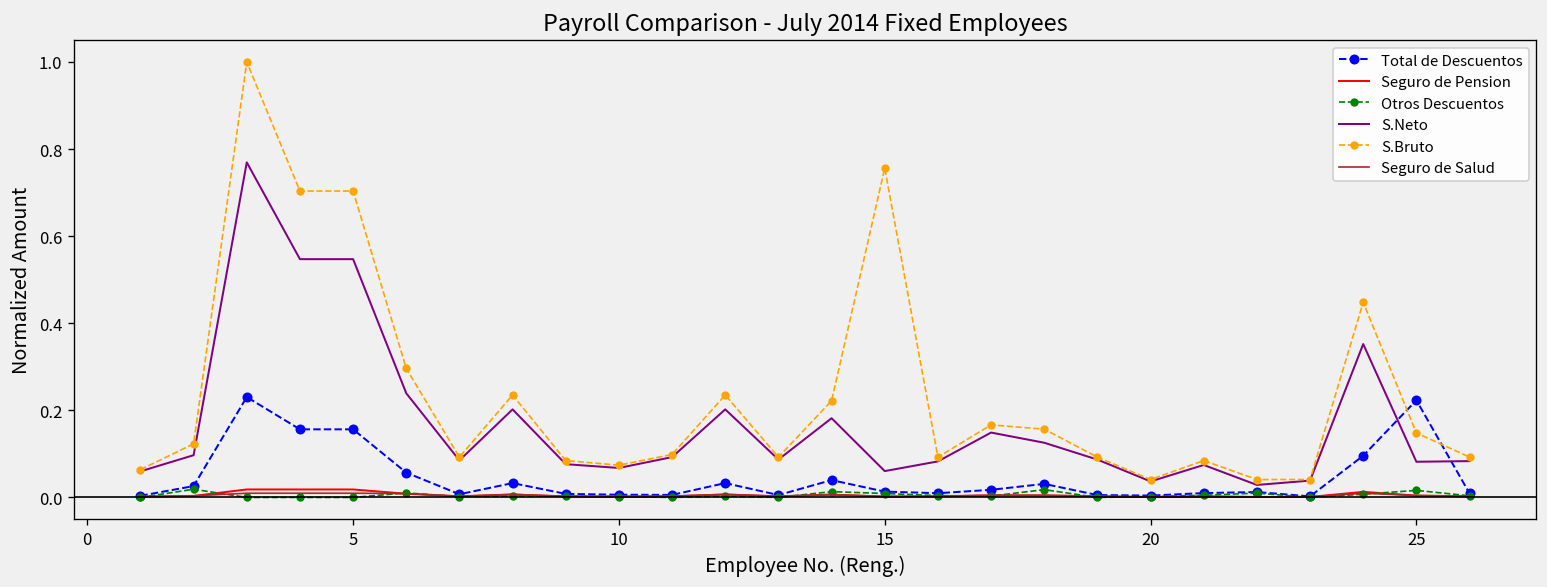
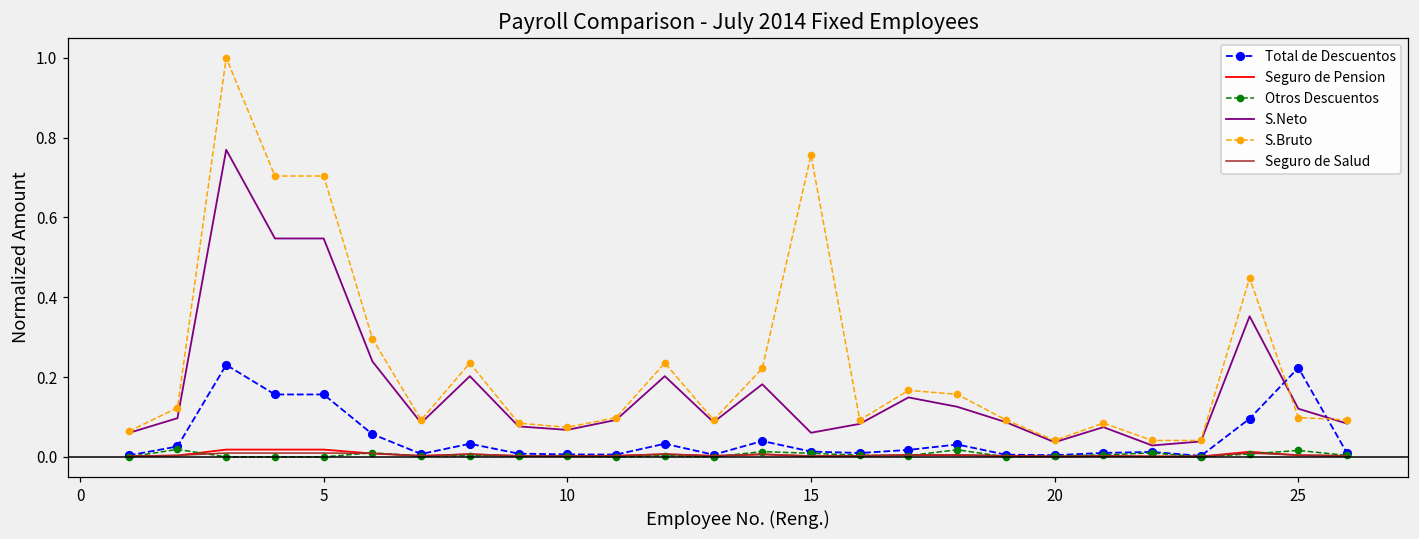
S.Neto, 25: 0.08 -> 0.12
S.Bruto, 25: 0.15 -> 0.10
